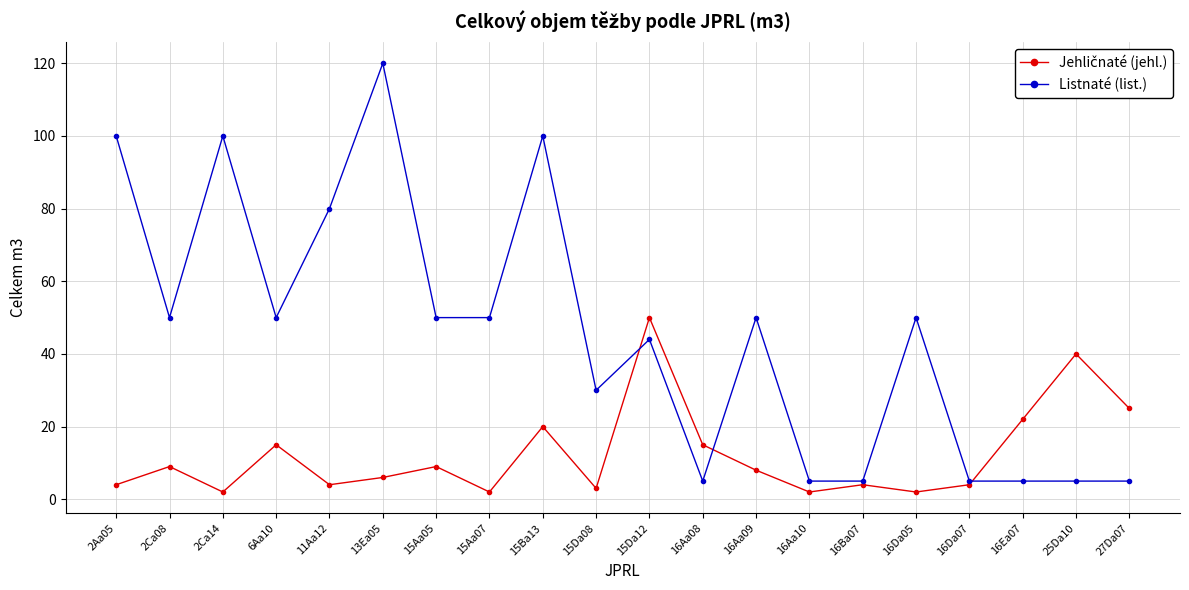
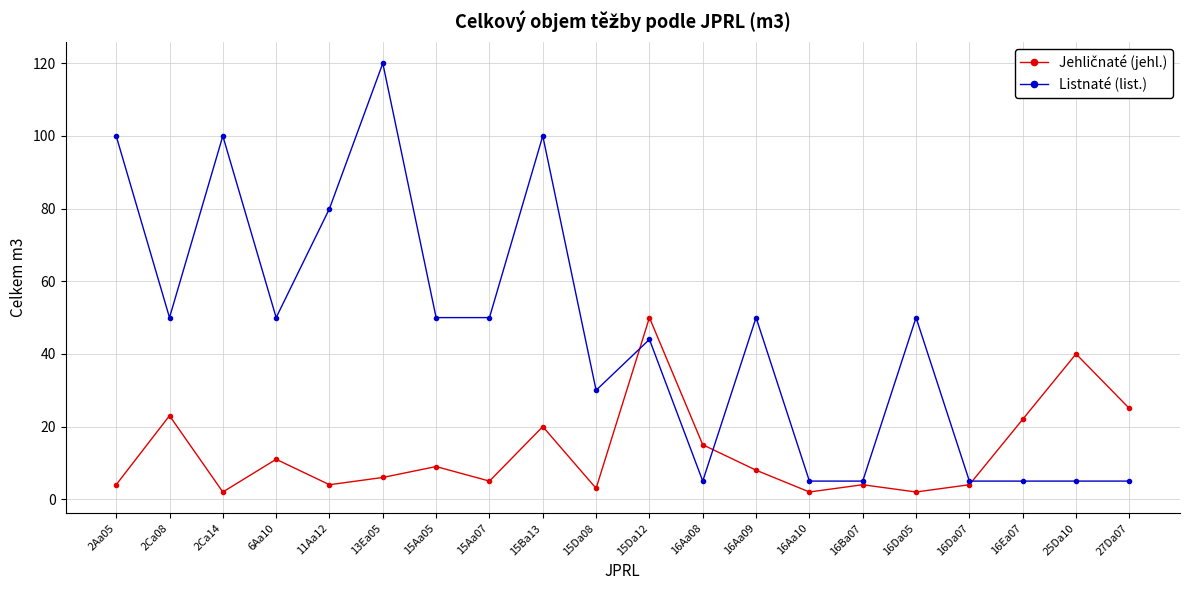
Jehličnaté (jehl.), 2Ca08: 9 -> 23
Jehličnaté (jehl.), 6Aa10: 15 -> 11
Jehličnaté (jehl.), 15Aa07: 2 -> 5
